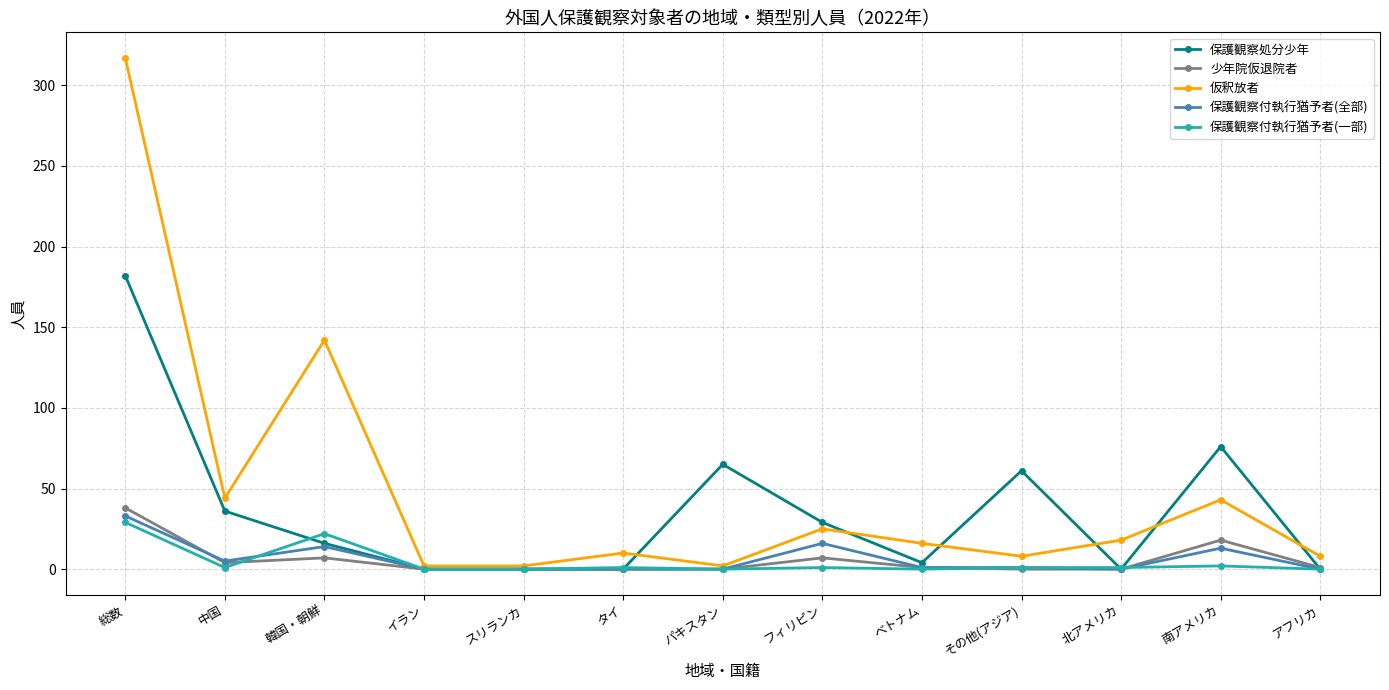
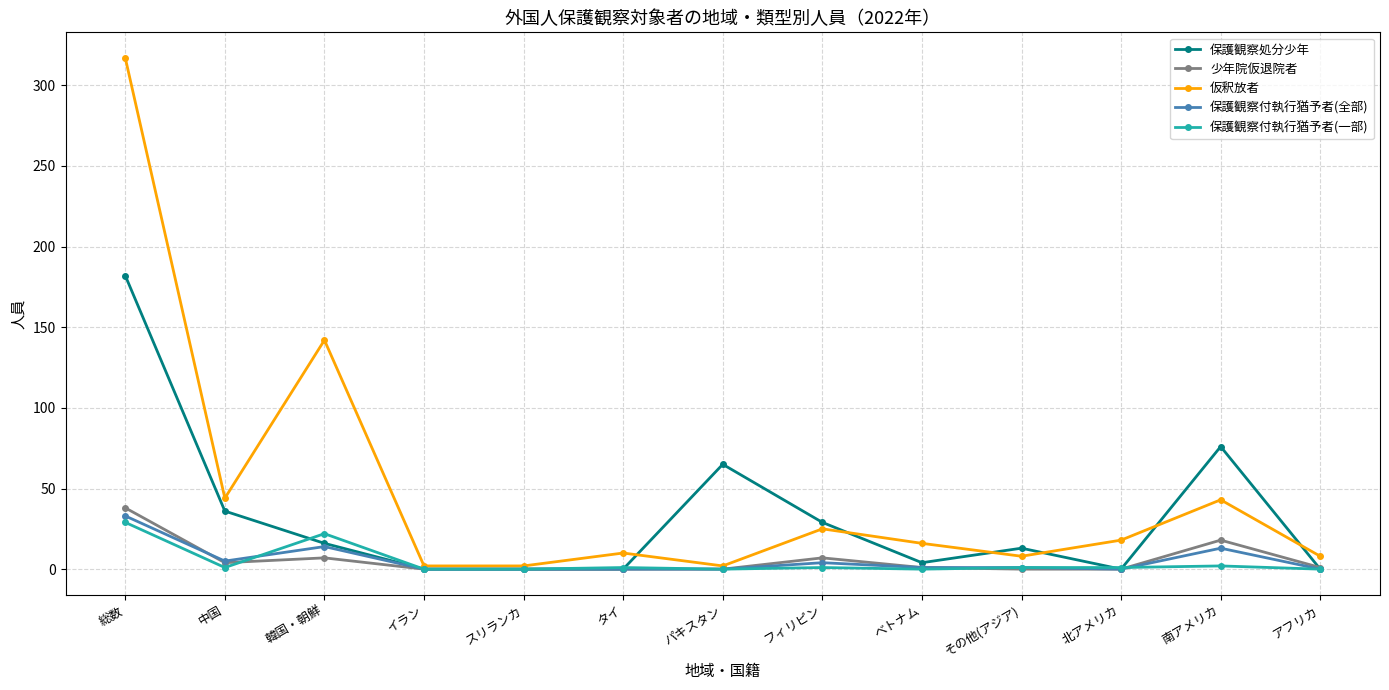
保護観察付執行猶予者(全部), フィリピン: 16 -> 4
保護観察処分少年, その他(アジア): 61 -> 13
